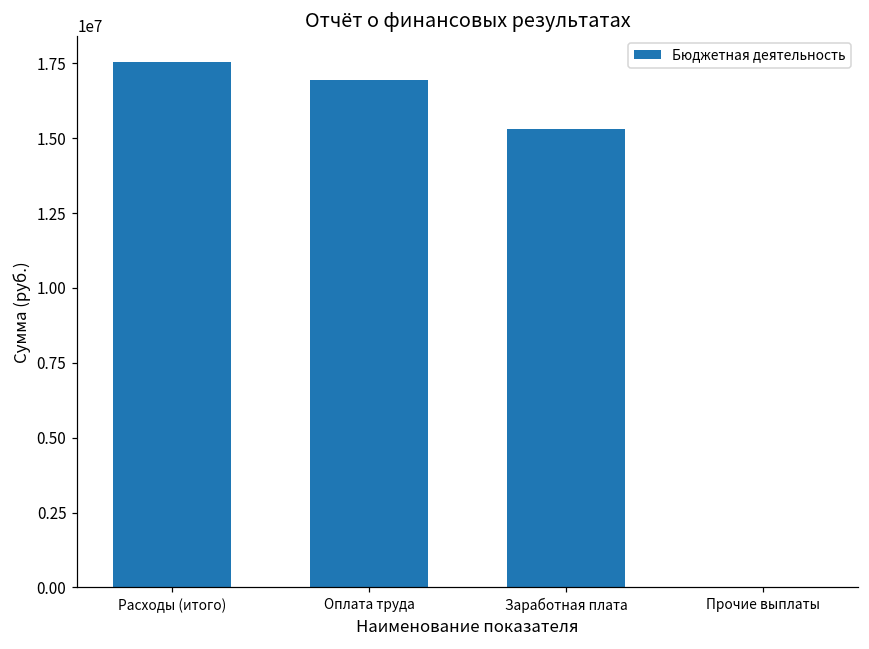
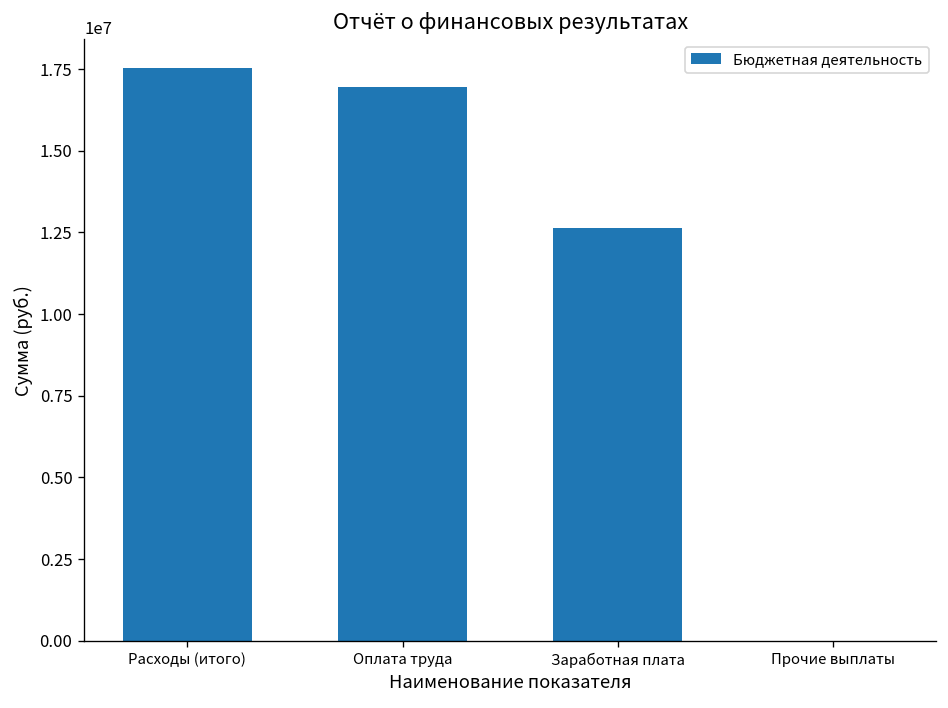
Заработная плата: 15300000 -> 12600000
